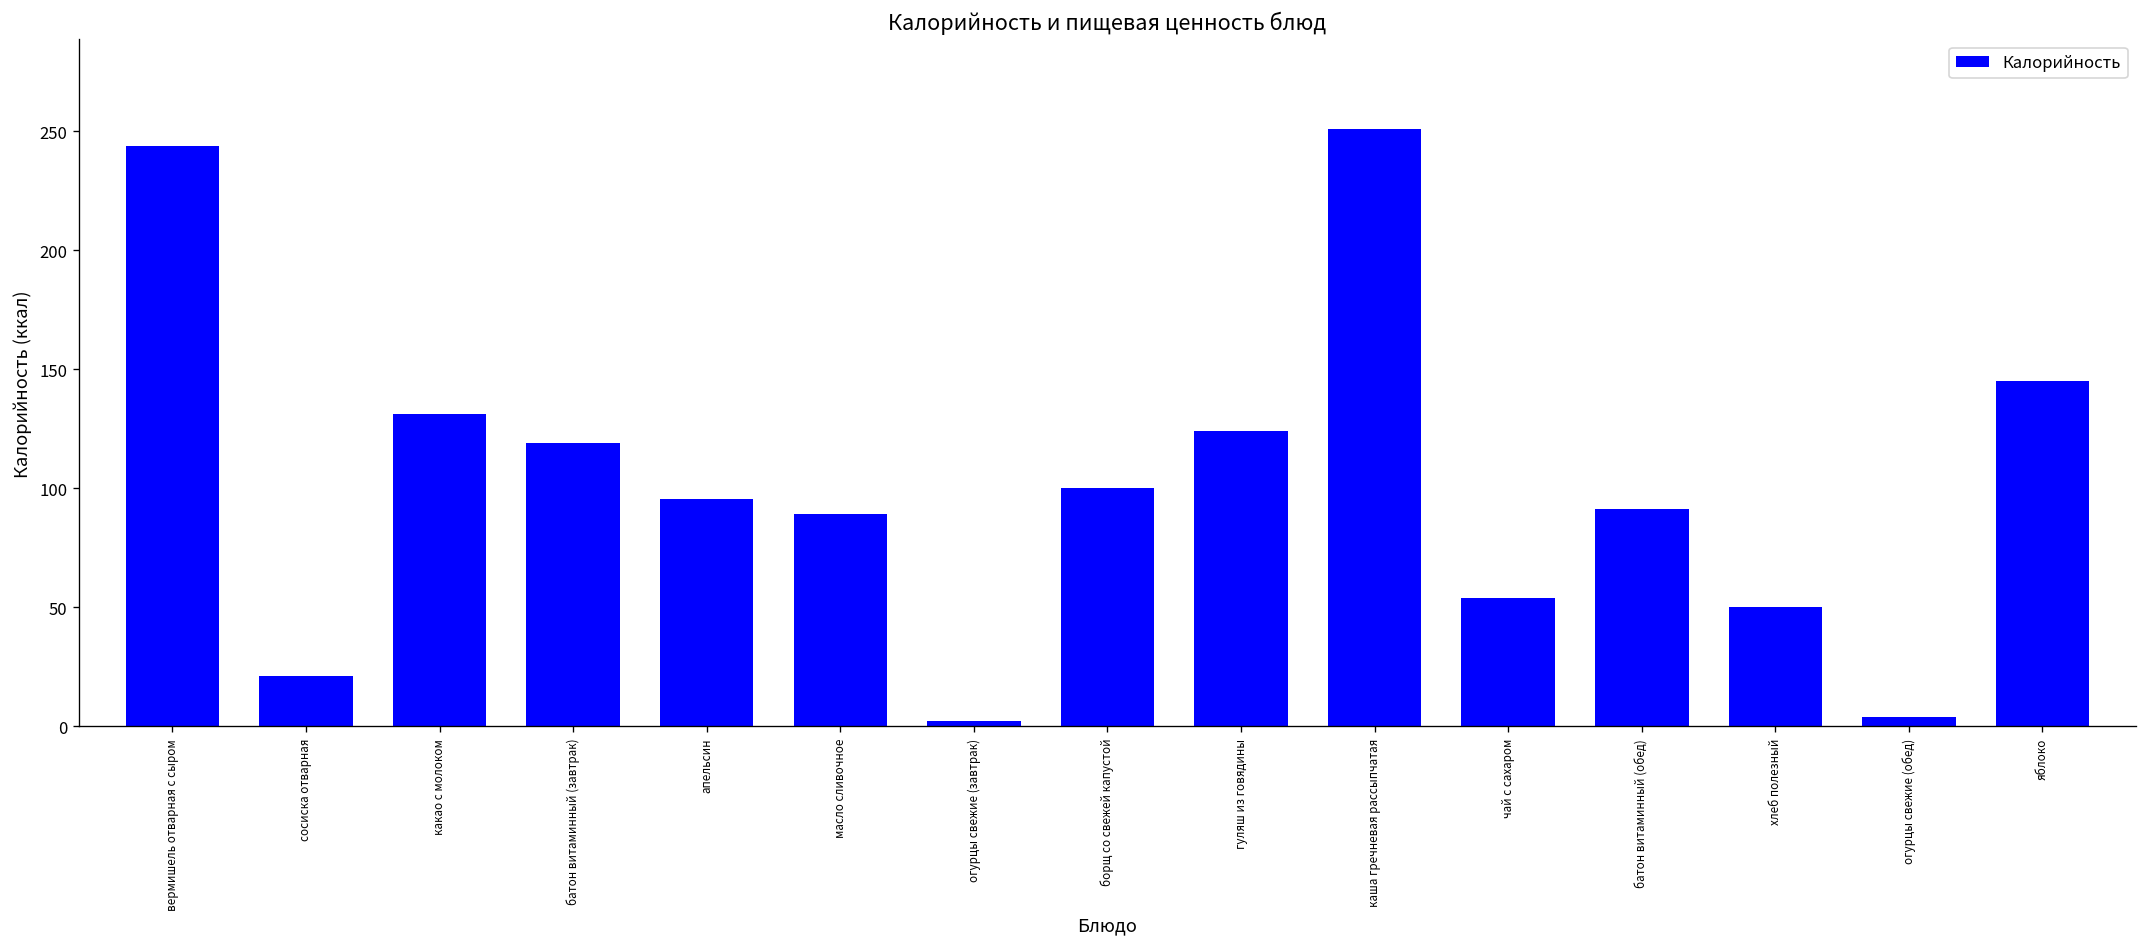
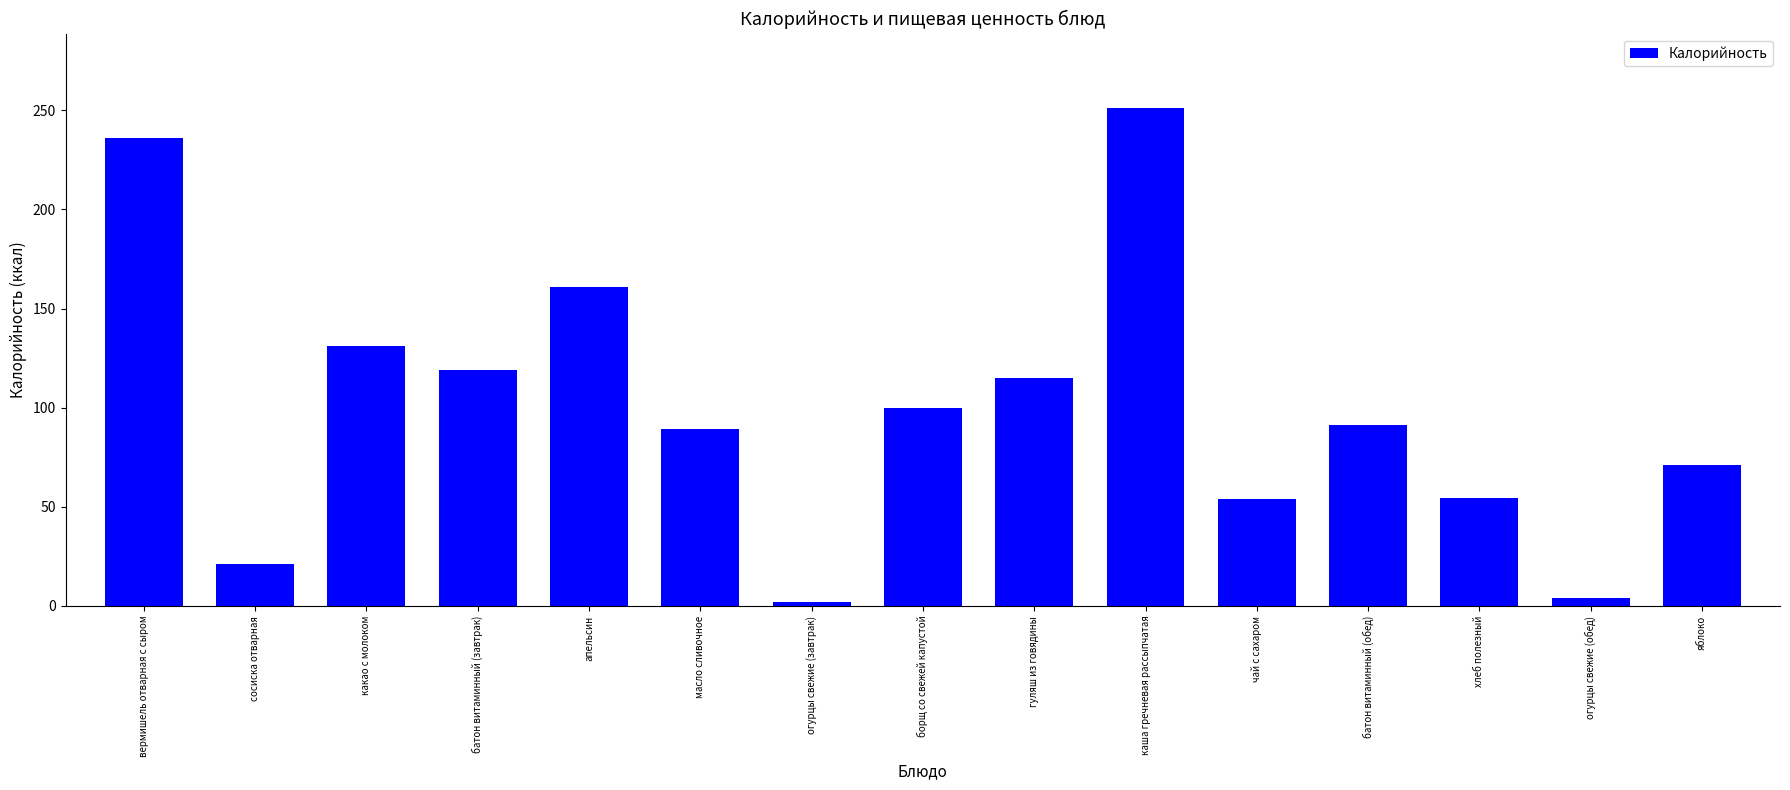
вермишель отварная с сыром: 244 -> 236
апельсин: 95 -> 161
гуляш из говядины: 124 -> 115
хлеб полезный: 50 -> 55
яблоко: 145 -> 71
